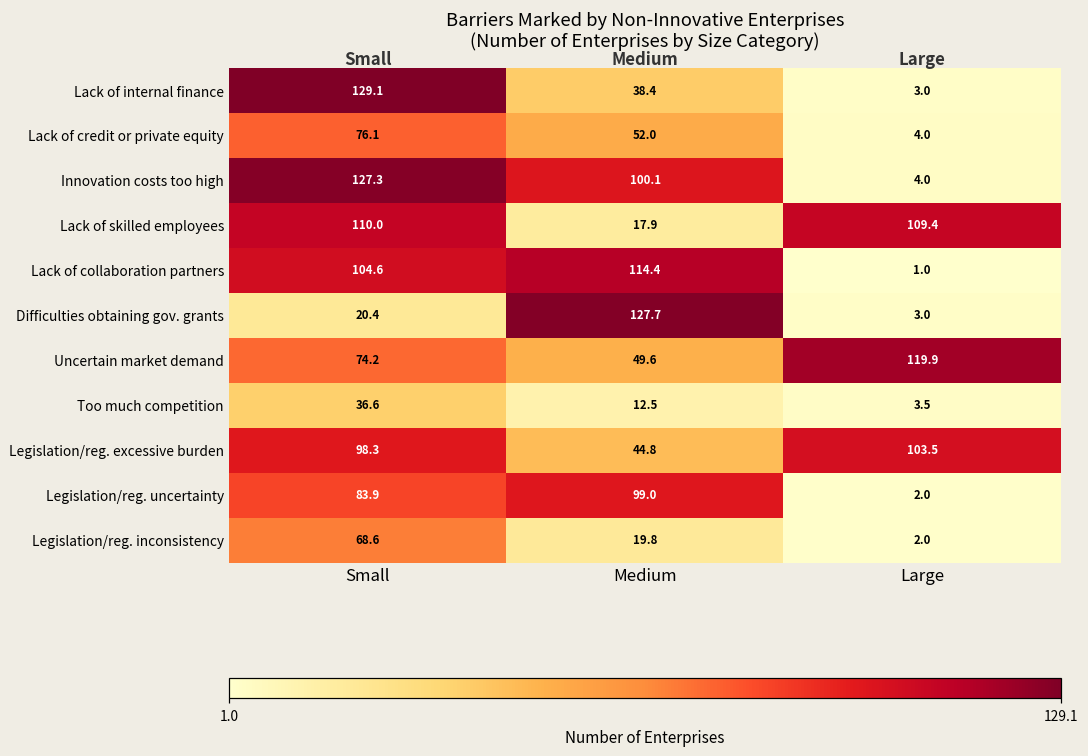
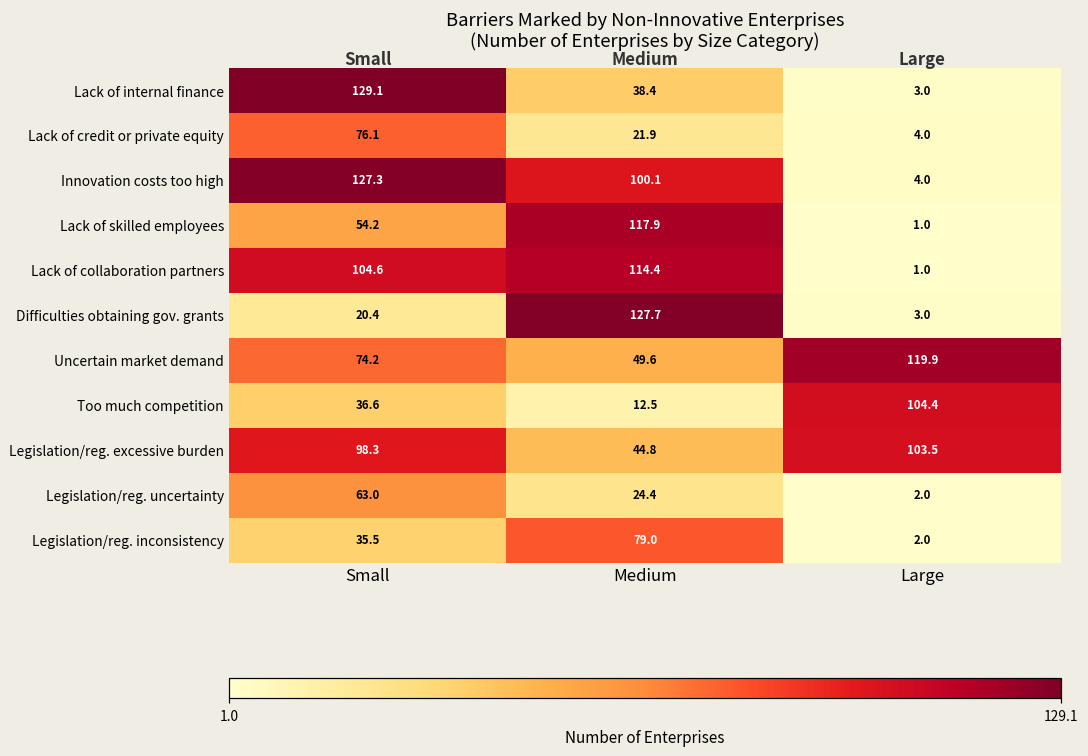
Lack of credit or private equity, Medium: 52.0 -> 21.9
Lack of skilled employees, Small: 110.0 -> 54.2
Lack of skilled employees, Medium: 17.9 -> 117.9
Lack of skilled employees, Large: 109.4 -> 1.0
Too much competition, Large: 3.5 -> 104.4
Legislation/reg. uncertainty, Small: 83.9 -> 63.0
Legislation/reg. uncertainty, Medium: 99.0 -> 24.4
Legislation/reg. inconsistency, Small: 68.6 -> 35.5
Legislation/reg. inconsistency, Medium: 19.8 -> 79.0
